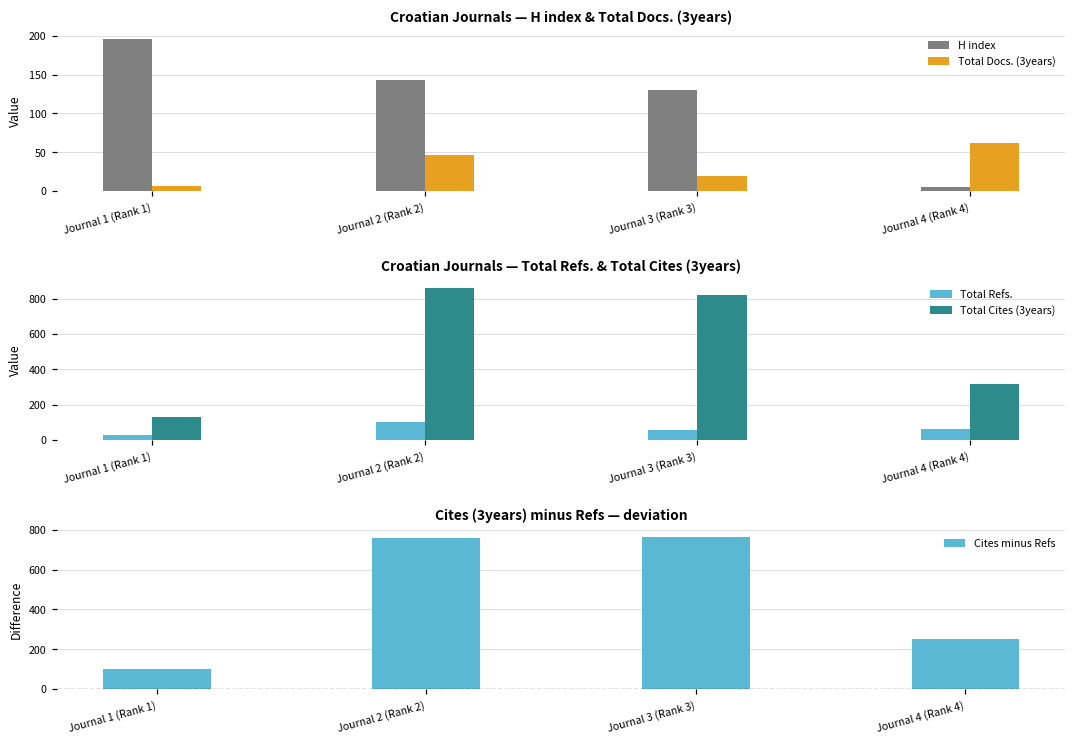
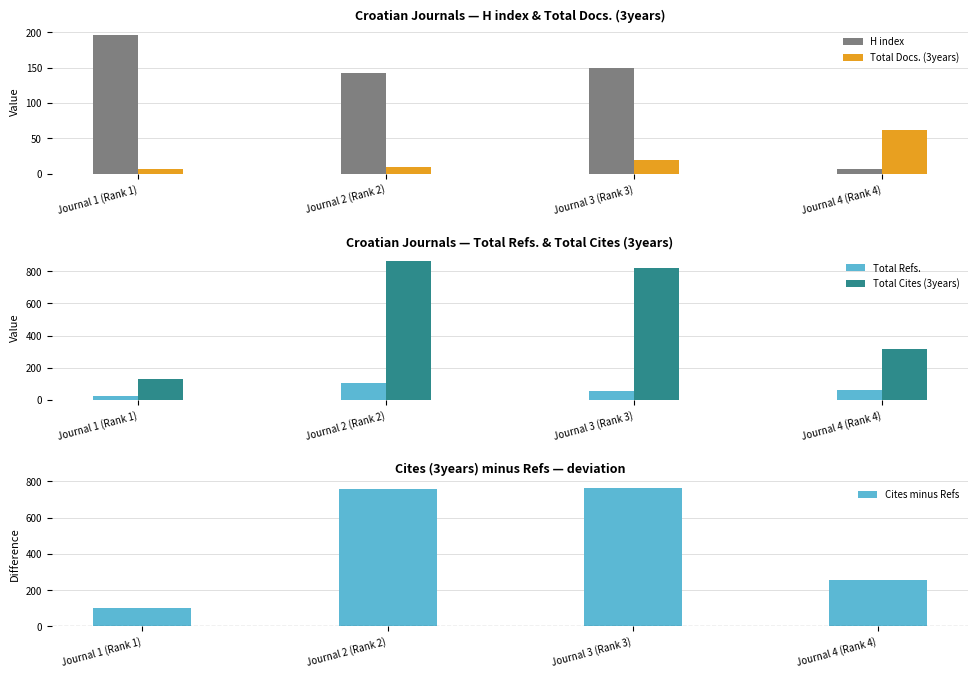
Croatian Journals — H index & Total Docs. (3years), Total Docs. (3years), Journal 2 (Rank 2): 50 -> 10
Croatian Journals — H index & Total Docs. (3years), H index, Journal 3 (Rank 3): 130 -> 150
